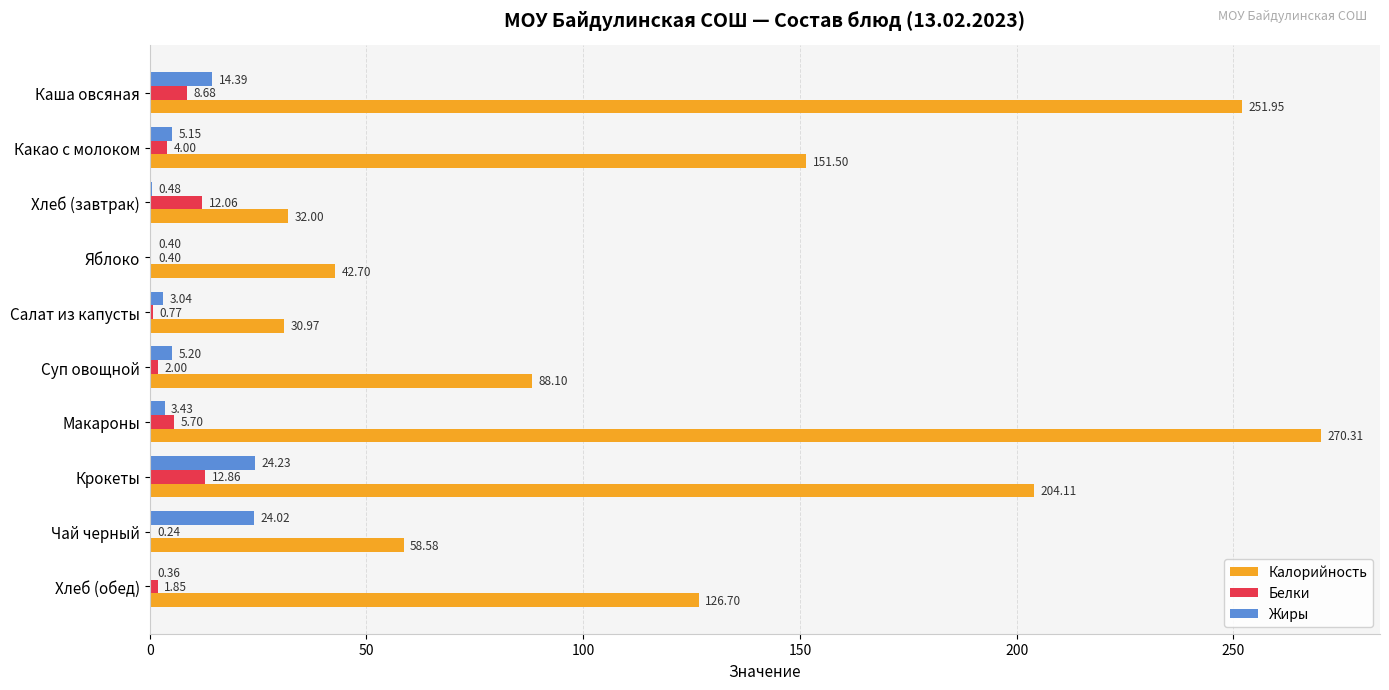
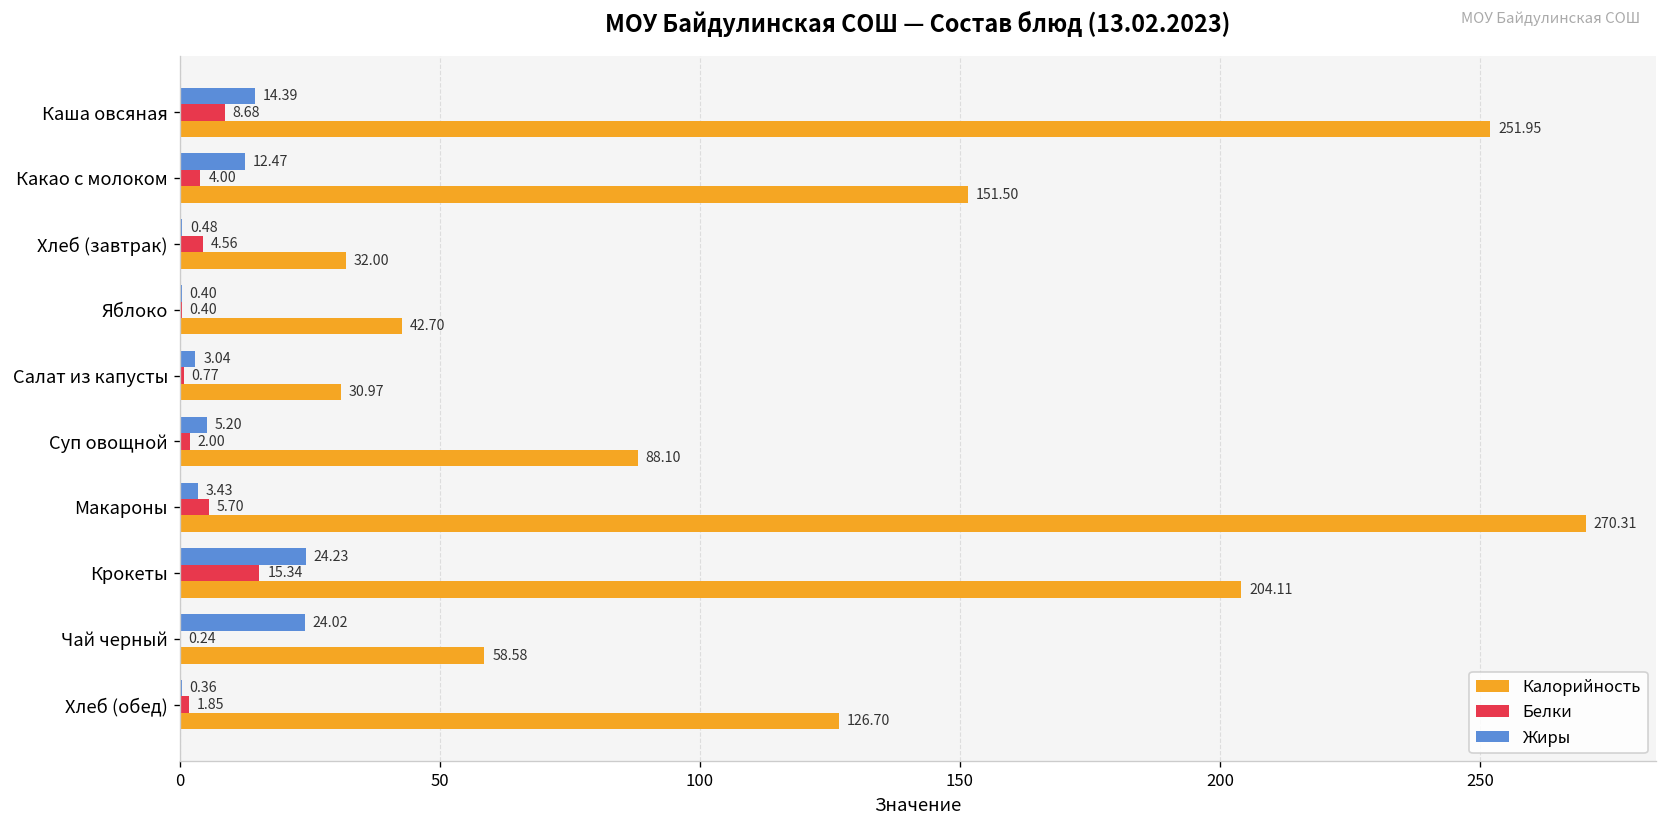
Жиры, Какао с молоком: 5.15 -> 12.47
Белки, Хлеб (завтрак): 12.06 -> 4.56
Белки, Крокеты: 12.86 -> 15.34
